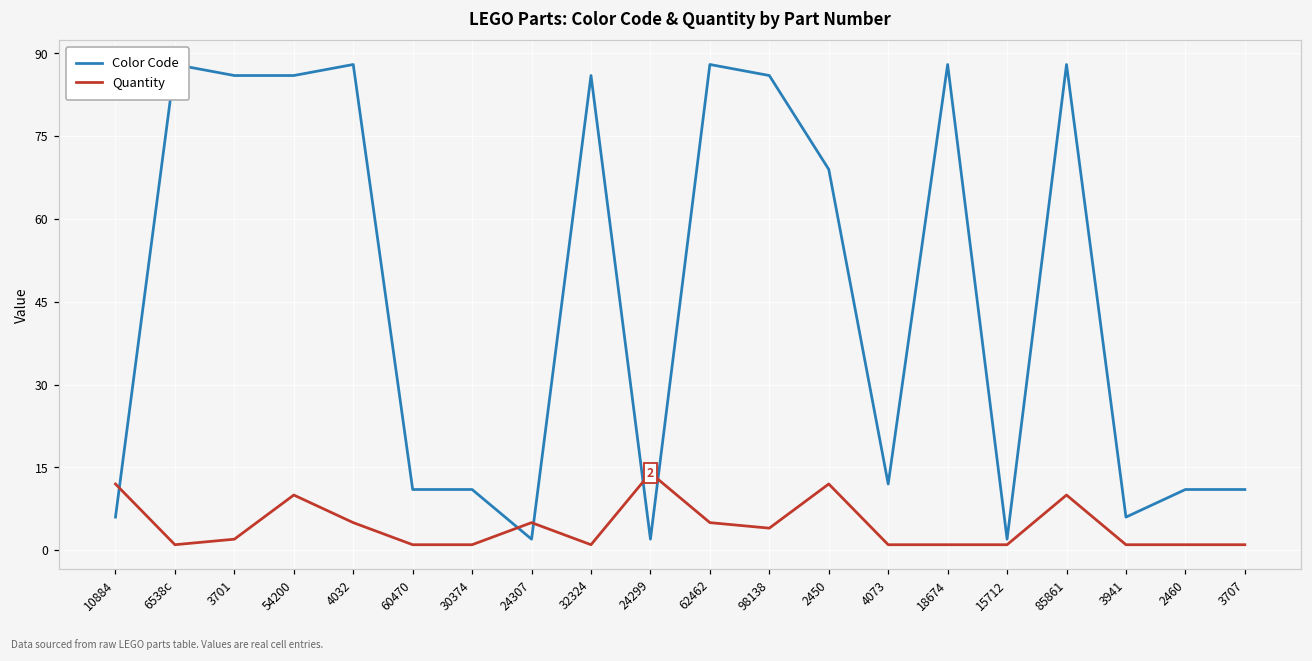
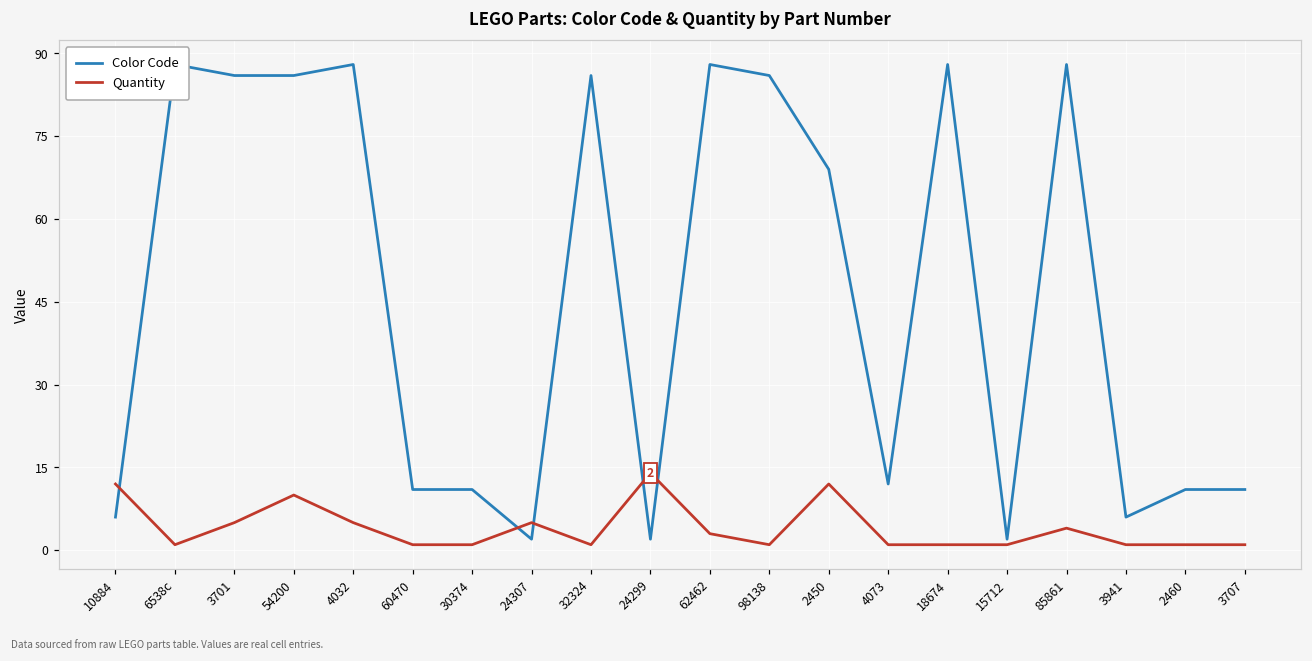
Quantity, 3701: 2 -> 5
Quantity, 62462: 5 -> 3
Quantity, 98138: 4 -> 1
Quantity, 85861: 10 -> 4
